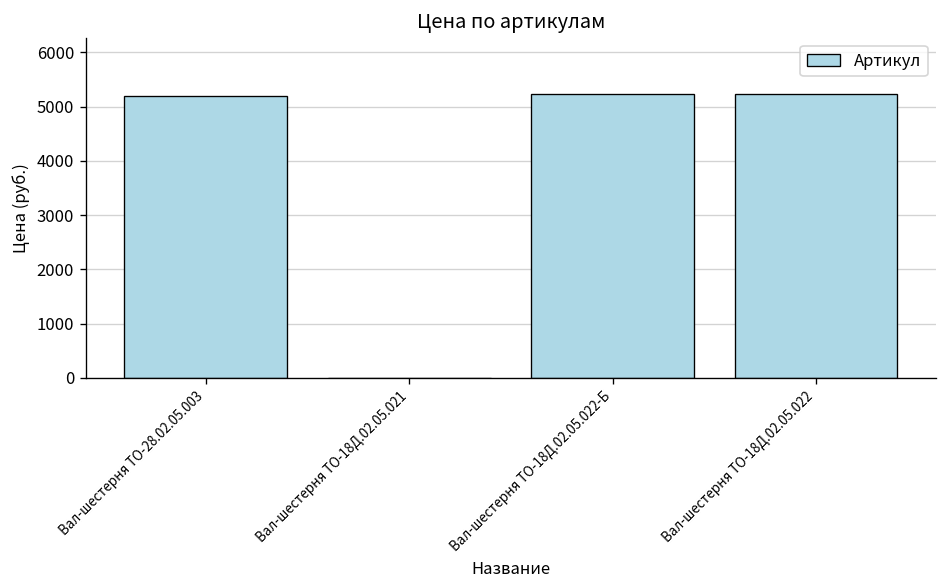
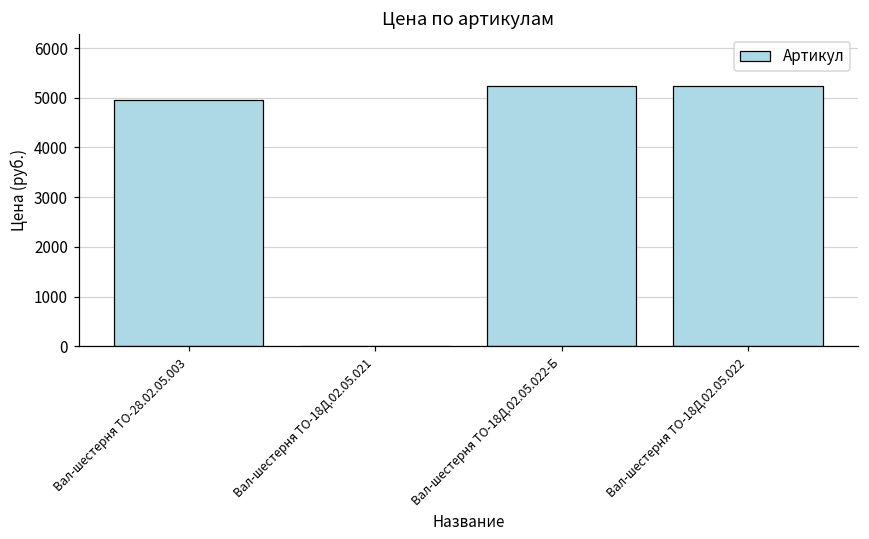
Вал-шестерня ТО-28.02.05.003: 5200 -> 5000
